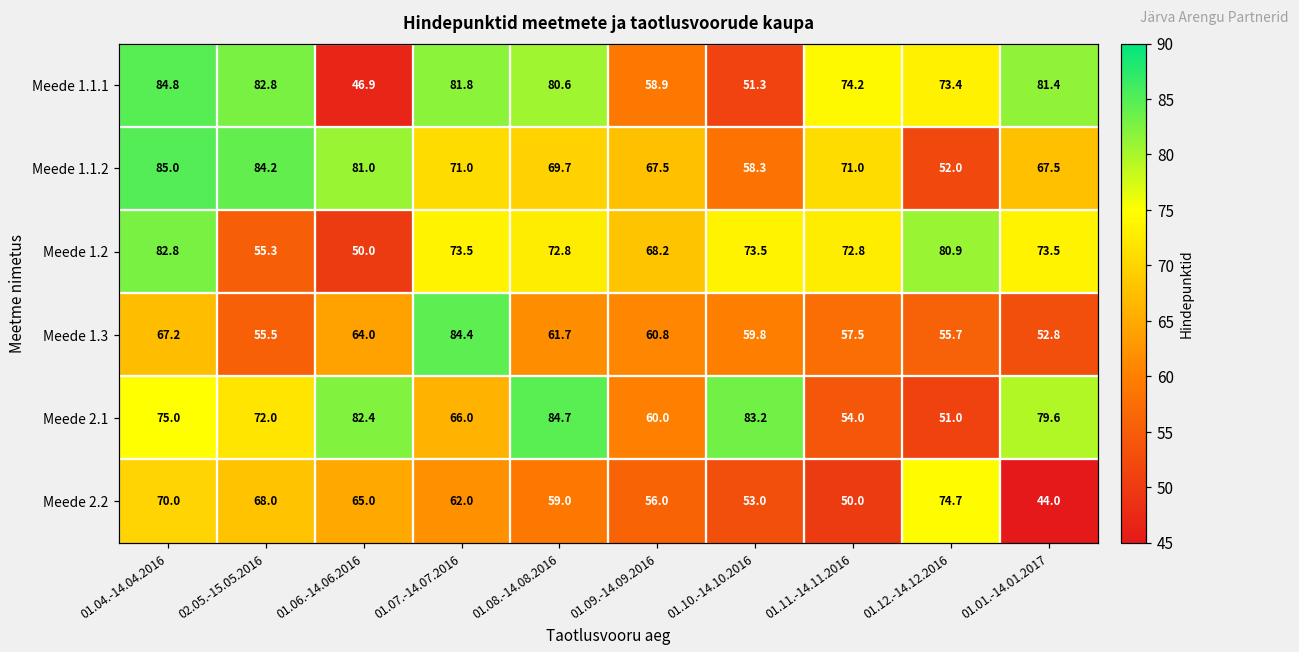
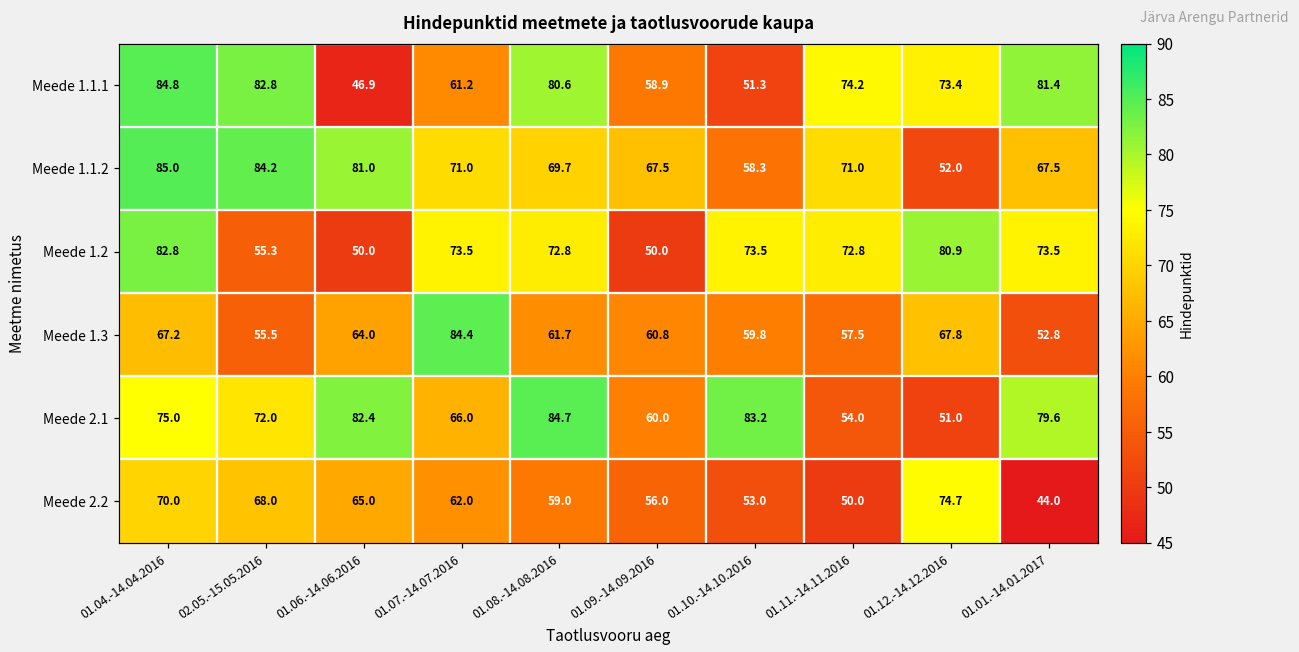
Meede 1.1.1, 01.07.-14.07.2016: 81.8 -> 61.2
Meede 1.2, 01.09.-14.09.2016: 68.2 -> 50.0
Meede 1.3, 01.12.-14.12.2016: 55.7 -> 67.8
